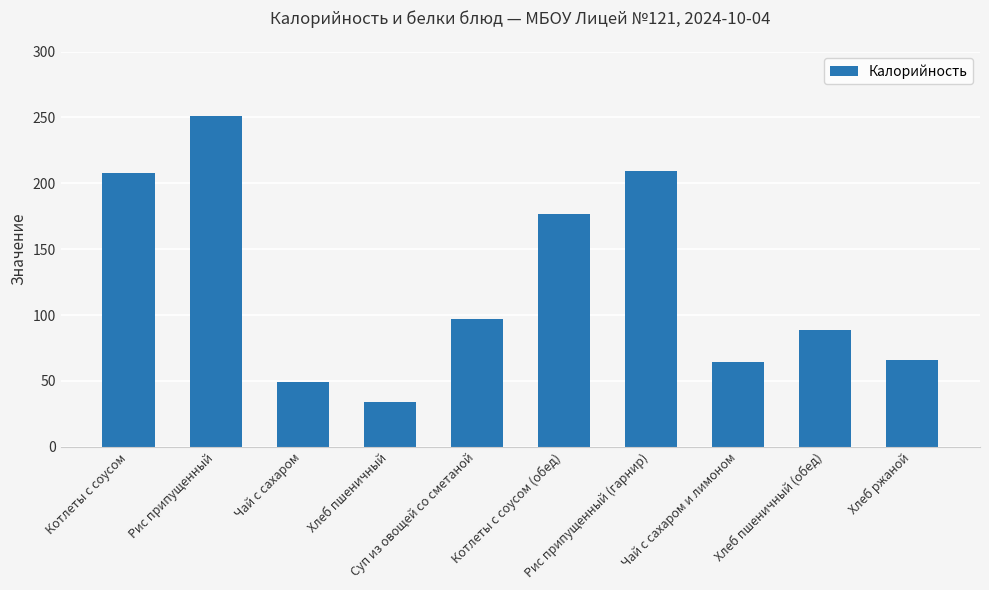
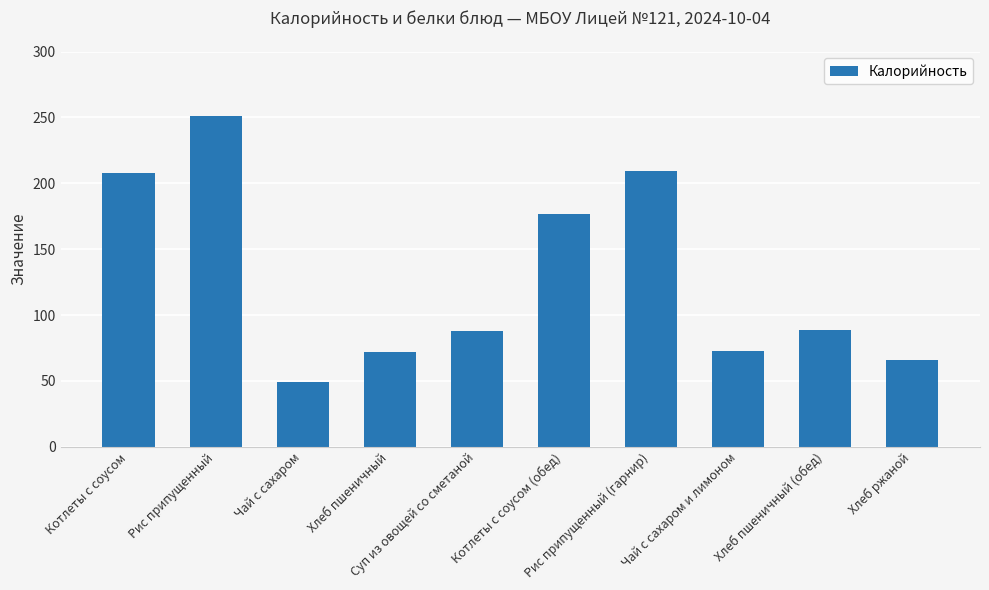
Хлеб пшеничный: 34 -> 72
Суп из овощей со сметаной: 97 -> 88
Чай с сахаром и лимоном: 64 -> 73
